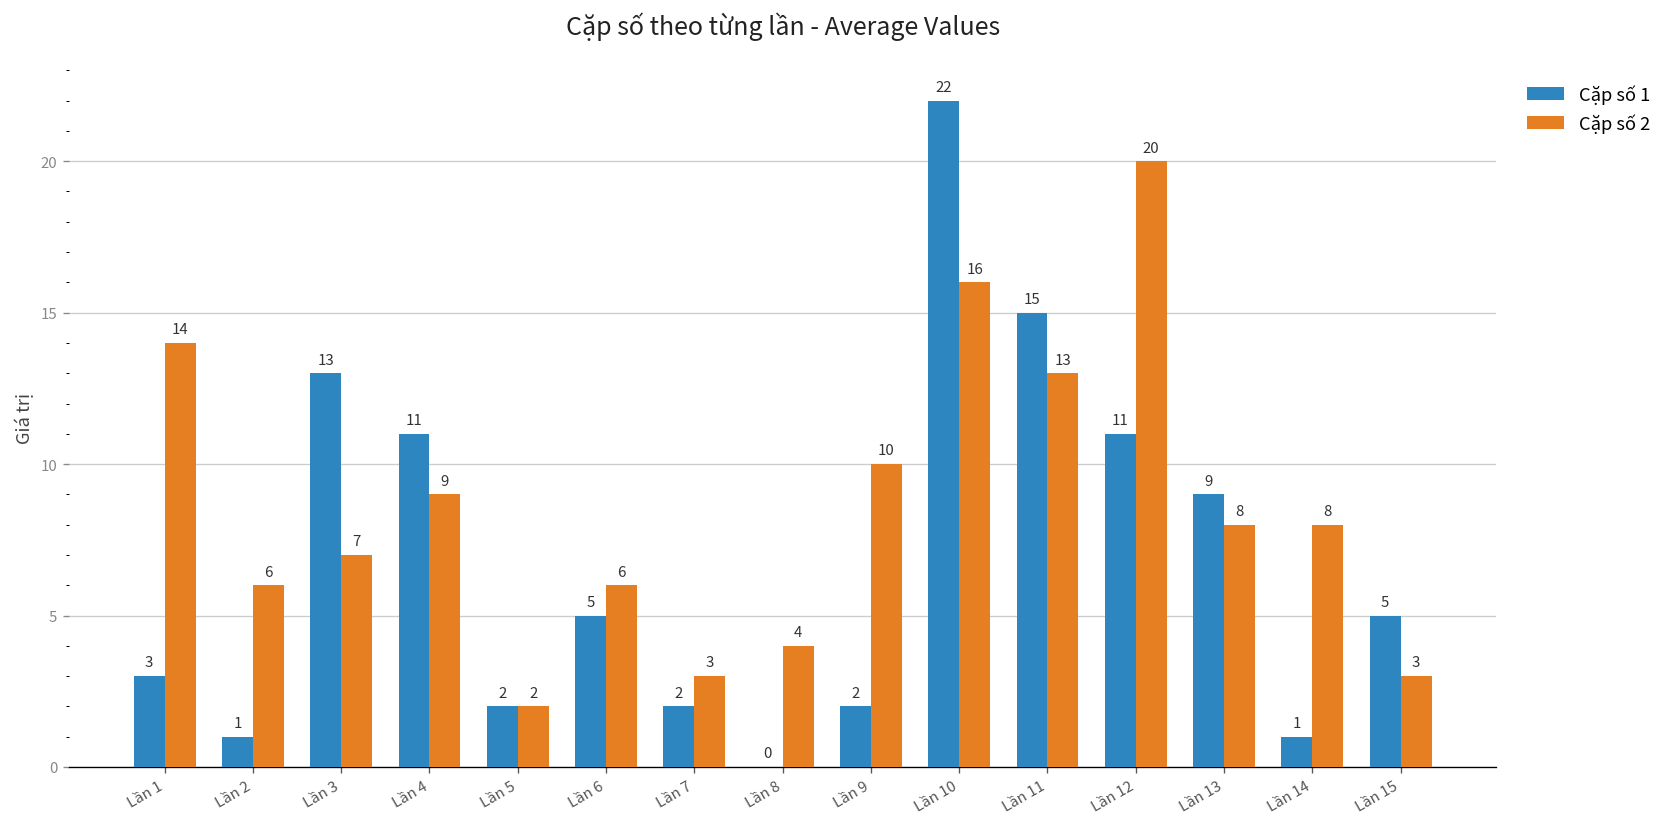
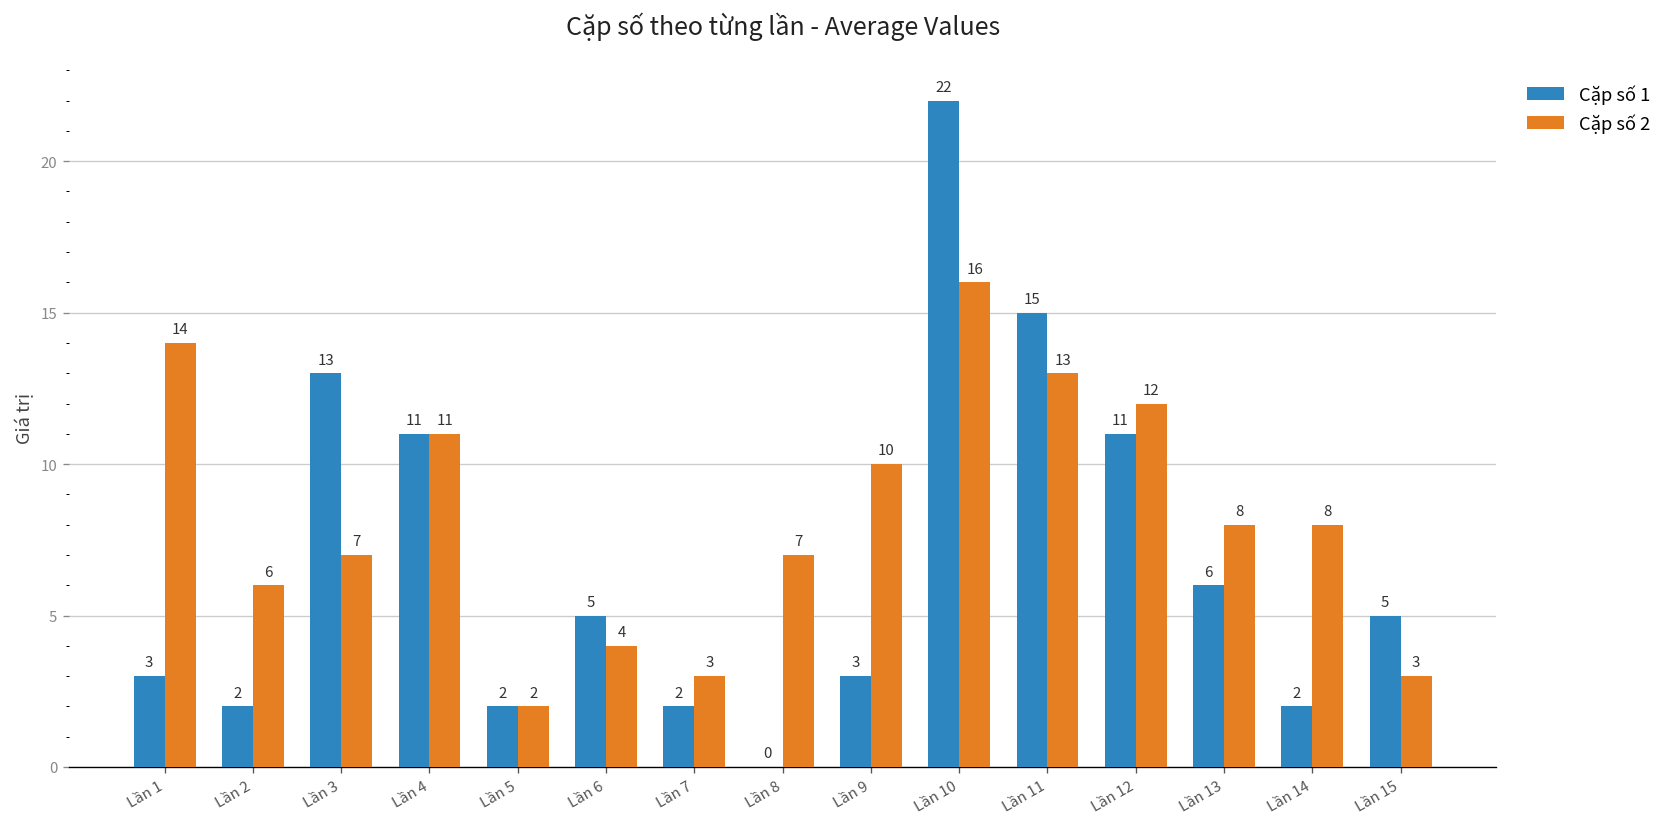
Cặp số 1, Lần 2: 1 -> 2
Cặp số 2, Lần 4: 9 -> 11
Cặp số 2, Lần 6: 6 -> 4
Cặp số 2, Lần 8: 4 -> 7
Cặp số 1, Lần 9: 2 -> 3
Cặp số 2, Lần 12: 20 -> 12
Cặp số 1, Lần 13: 9 -> 6
Cặp số 1, Lần 14: 1 -> 2
